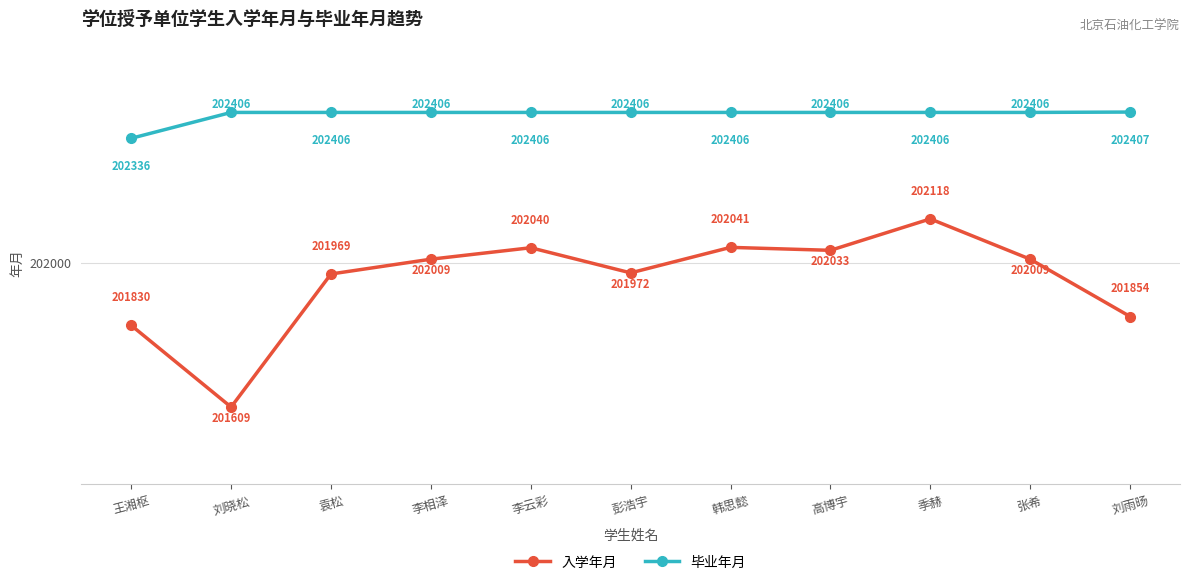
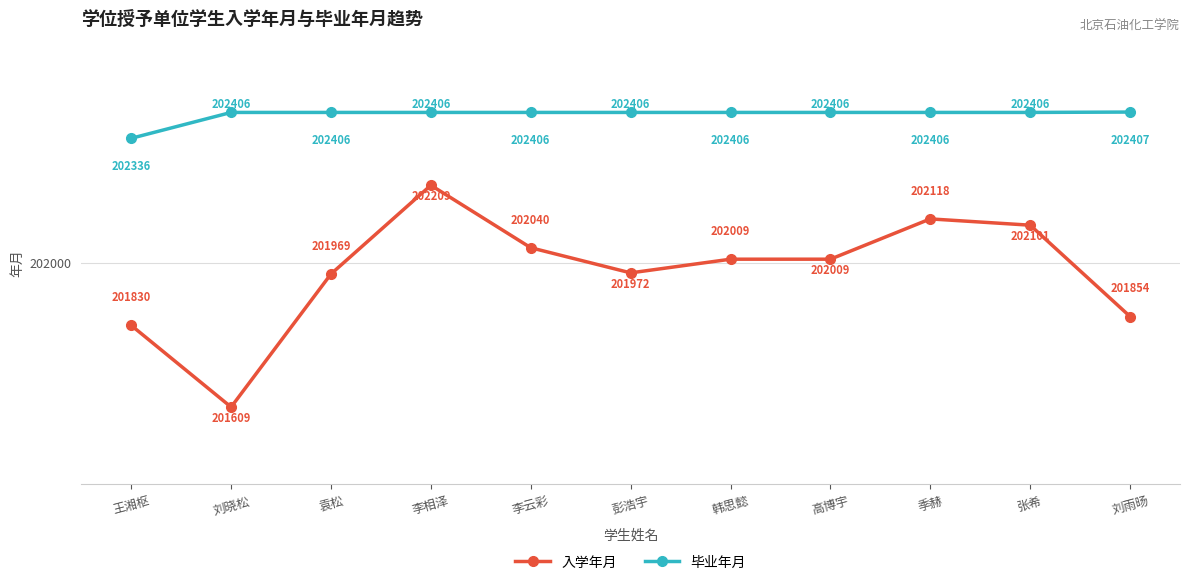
入学年月, 李相泽: 202009 -> 202209
入学年月, 韩思懿: 202041 -> 202009
入学年月, 高博宇: 202033 -> 202009
入学年月, 张希: 202009 -> 202101
